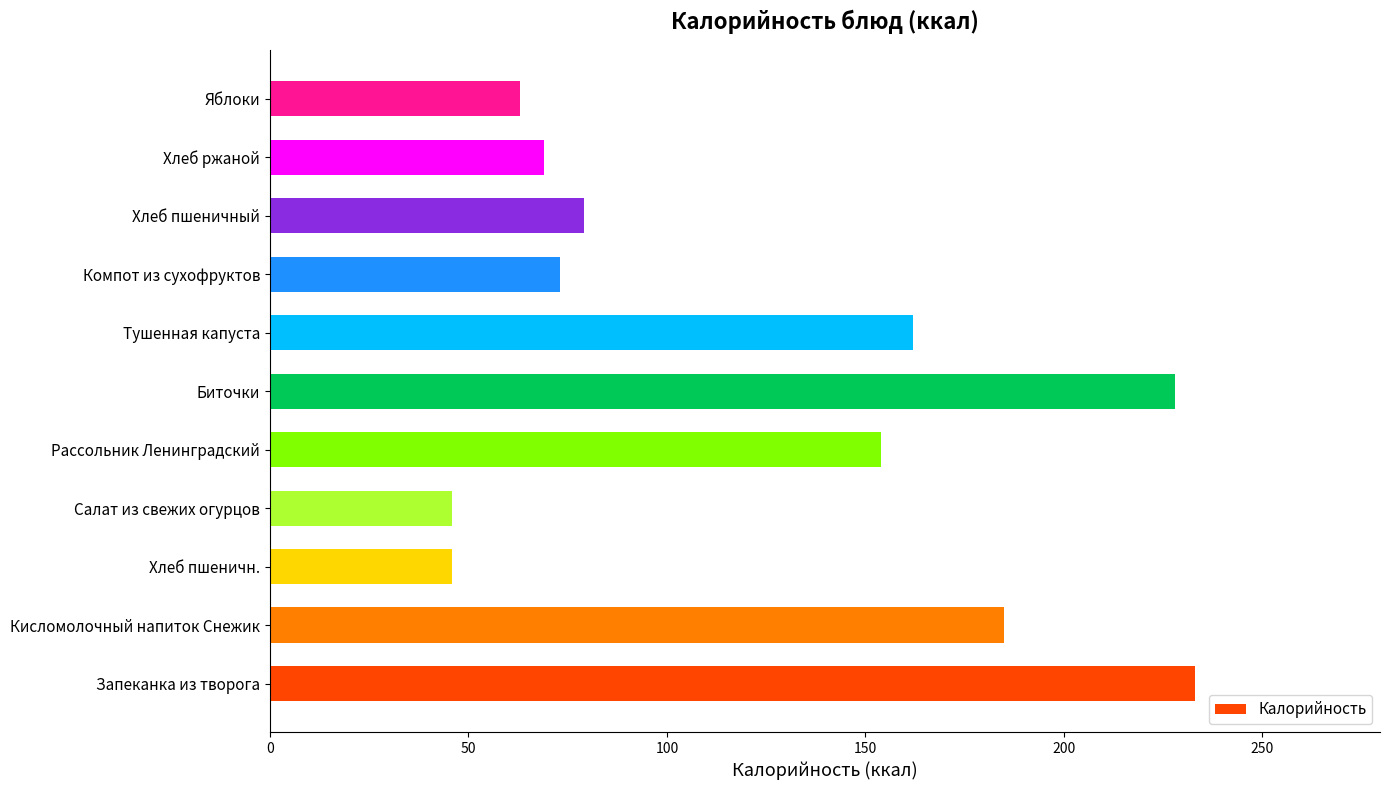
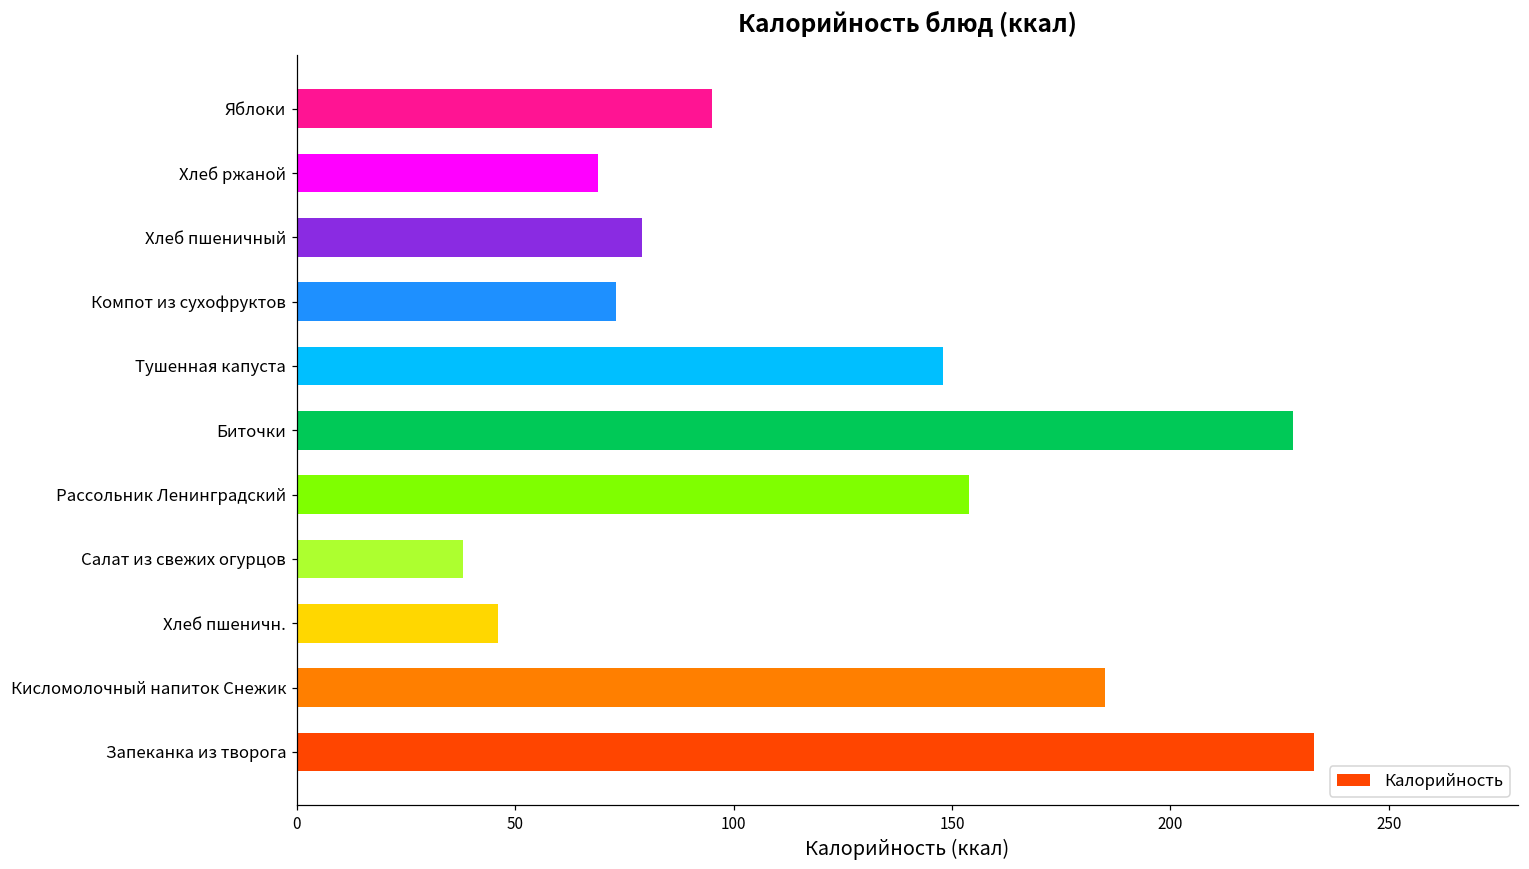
Яблоки: 63 -> 95
Тушенная капуста: 162 -> 148
Салат из свежих огурцов: 46 -> 38
